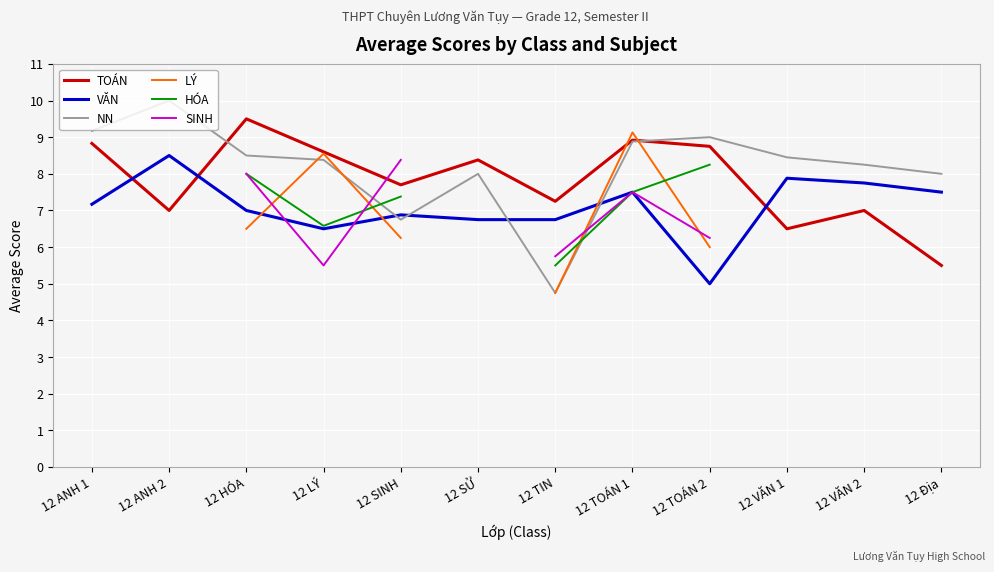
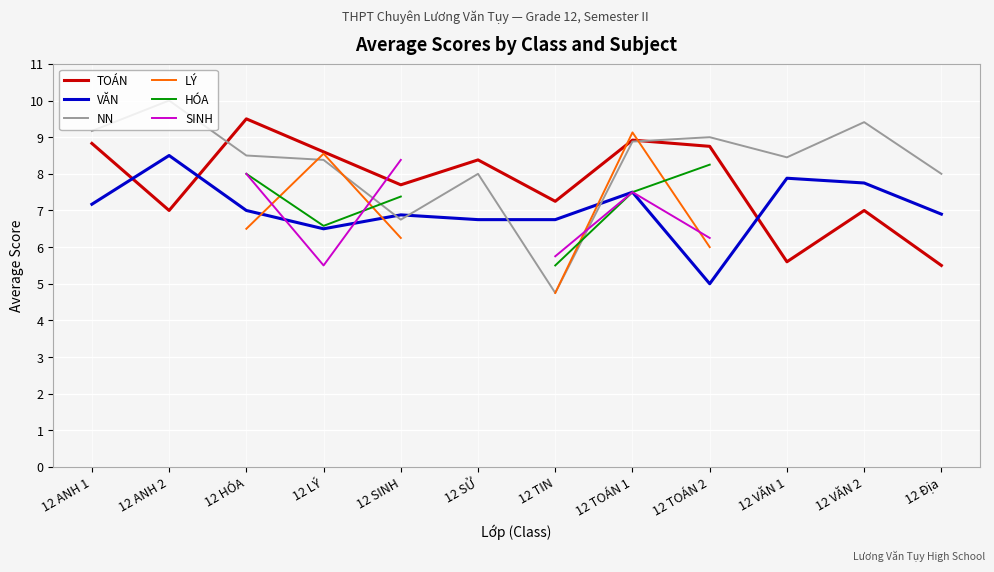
TOÁN, 12 VĂN 1: 6.5 -> 5.6
NN, 12 VĂN 2: 8.3 -> 9.4
VĂN, 12 Địa: 7.5 -> 6.9
